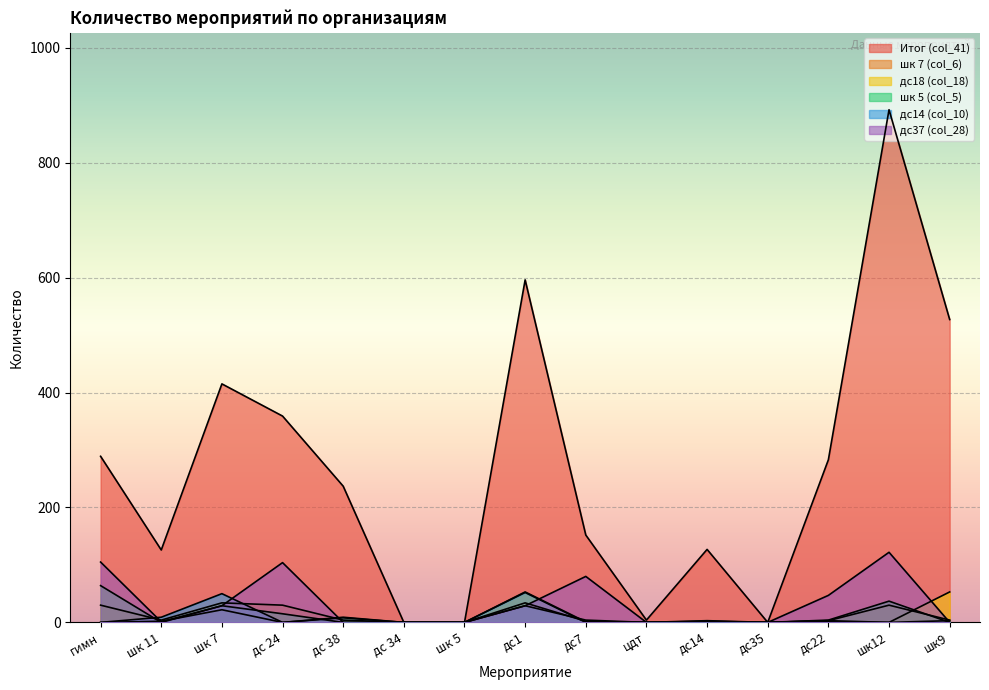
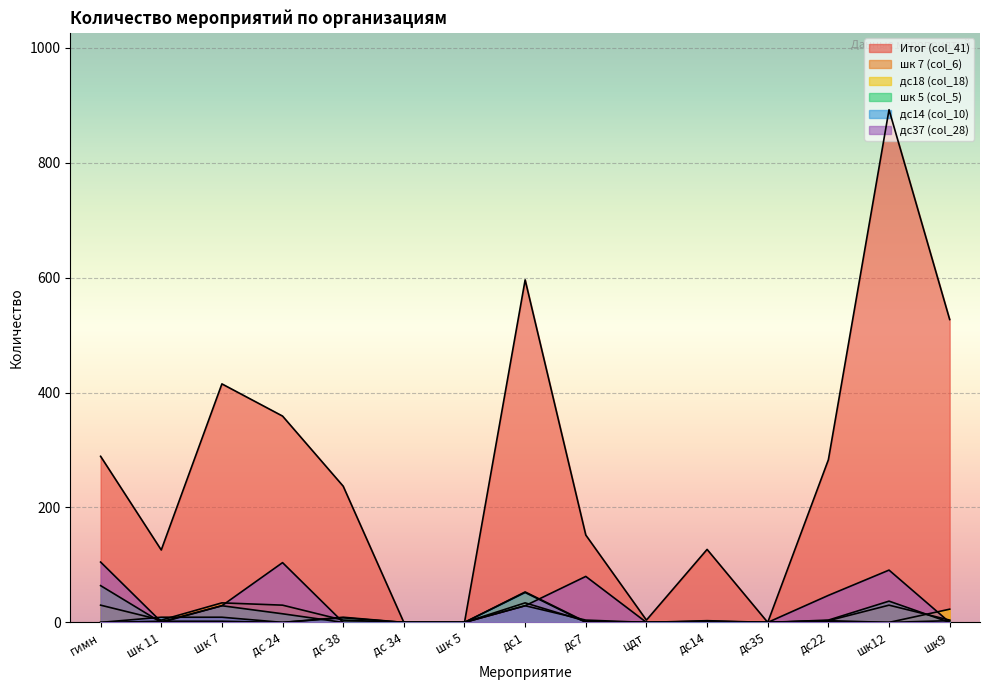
дс18 (col_18), шк 7: 20 -> 0
дс14 (col_10), шк 7: 50 -> 10
дс37 (col_28), шк12: 120 -> 90
дс18 (col_18), шк9: 50 -> 20
